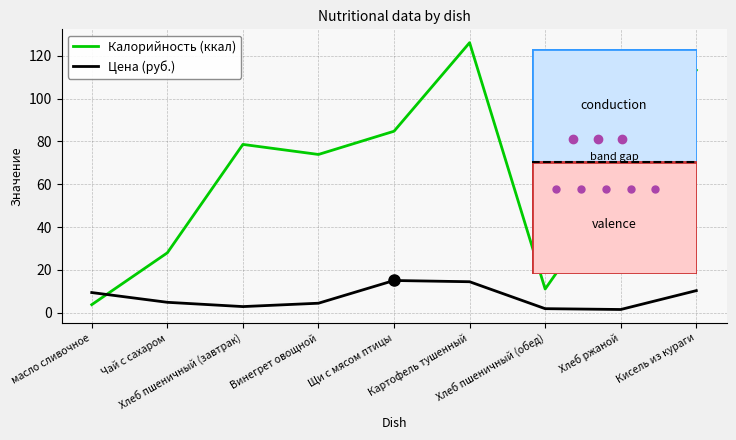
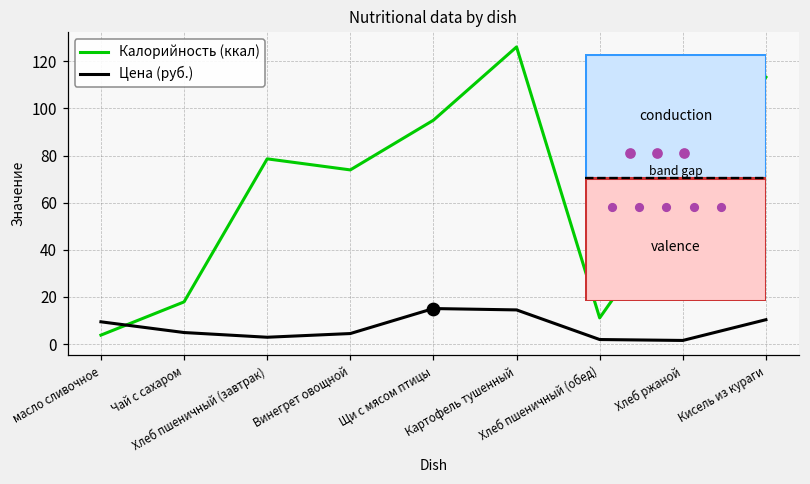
Nutritional data by dish, Калорийность (ккал), Чай с сахаром: 28 -> 18
Nutritional data by dish, Калорийность (ккал), Щи с мясом птицы: 85 -> 95
